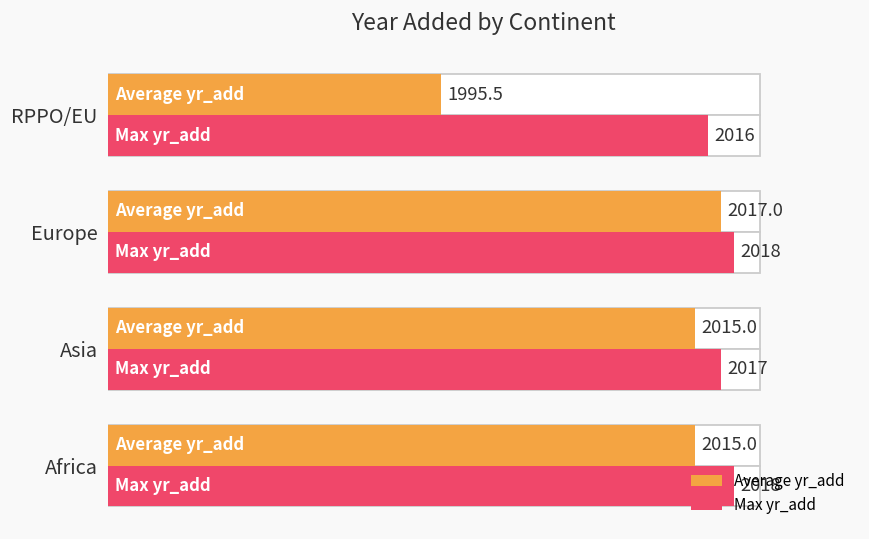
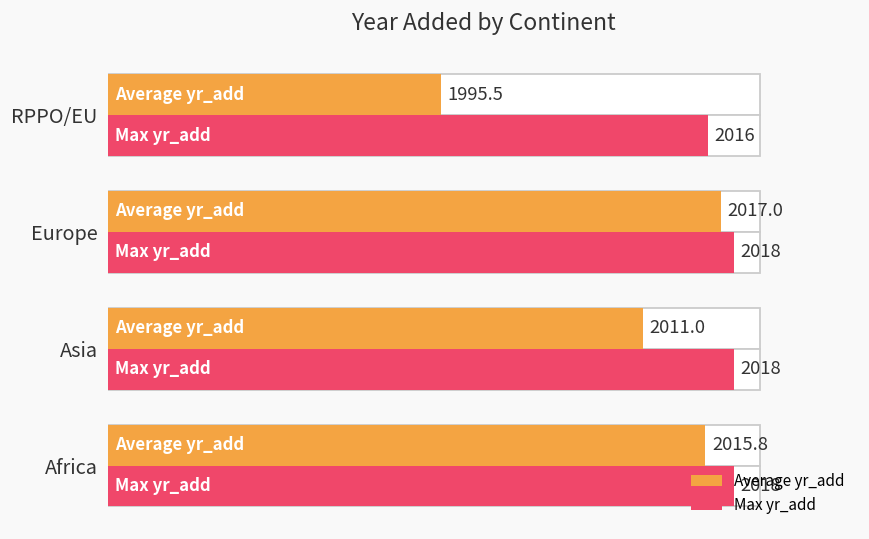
Average yr_add, Asia: 2015.0 -> 2011.0
Max yr_add, Asia: 2017 -> 2018
Average yr_add, Africa: 2015.0 -> 2015.8
